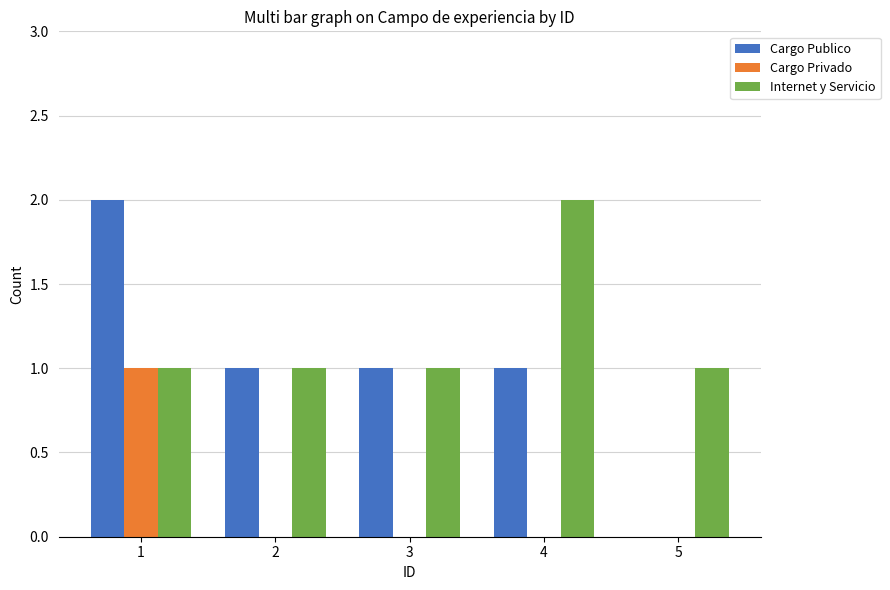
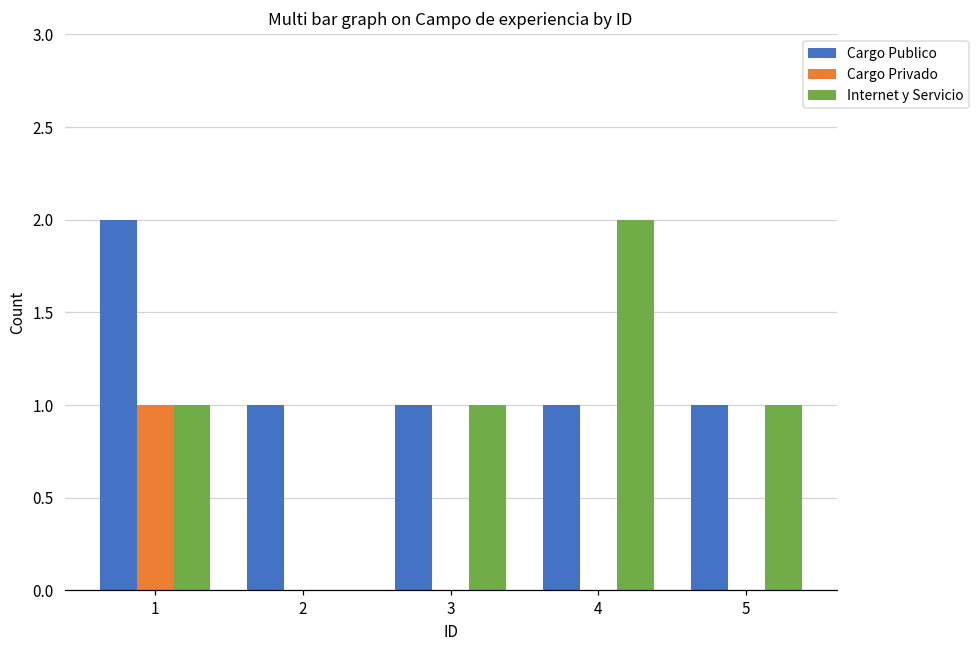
Internet y Servicio, 2: 1 -> 0
Cargo Publico, 5: 0 -> 1
